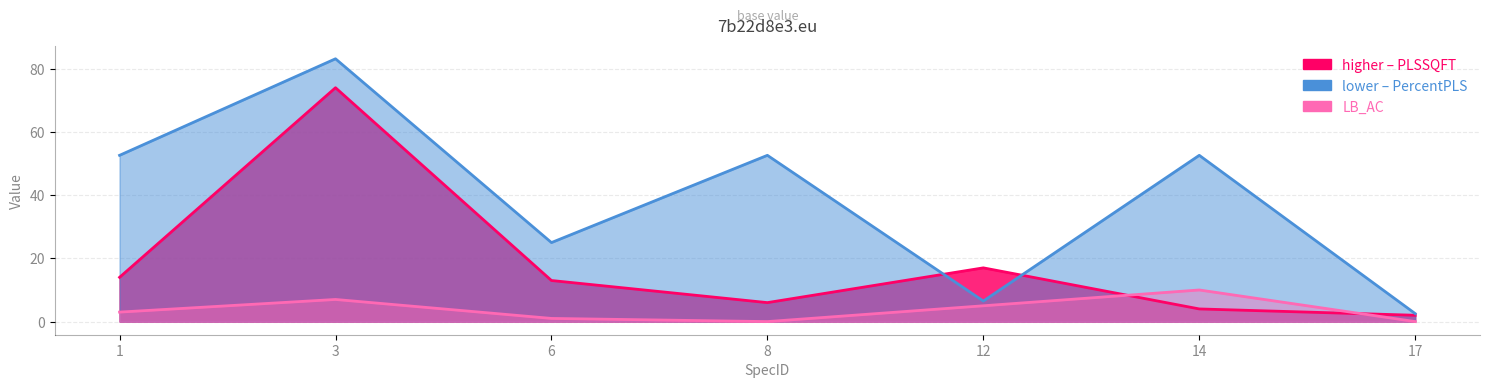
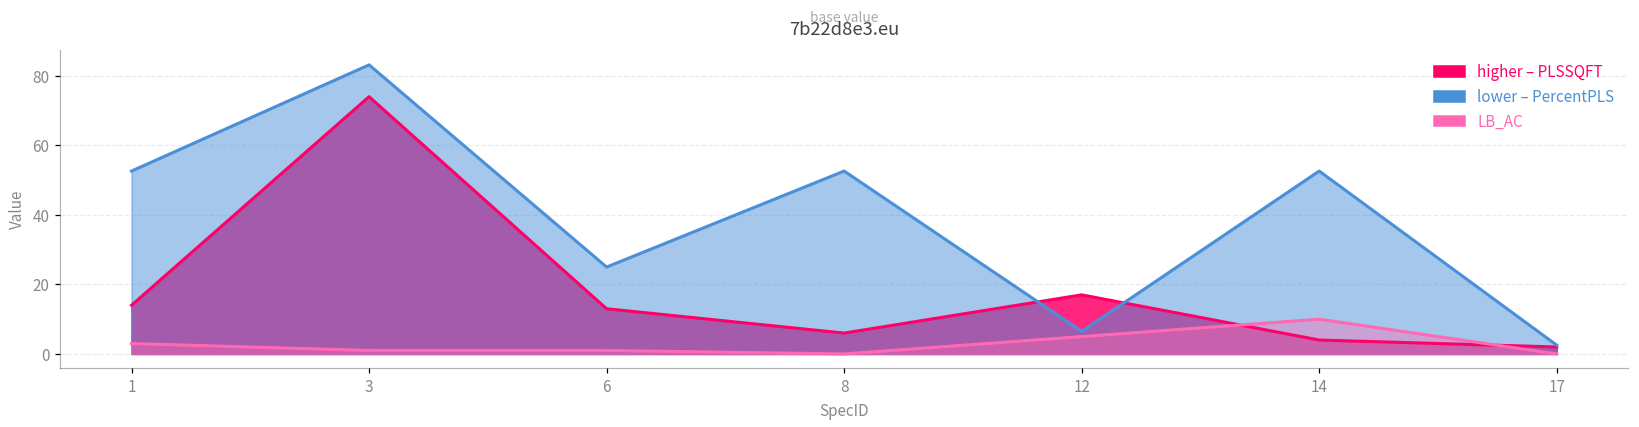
LB_AC, 3: 7 -> 1
